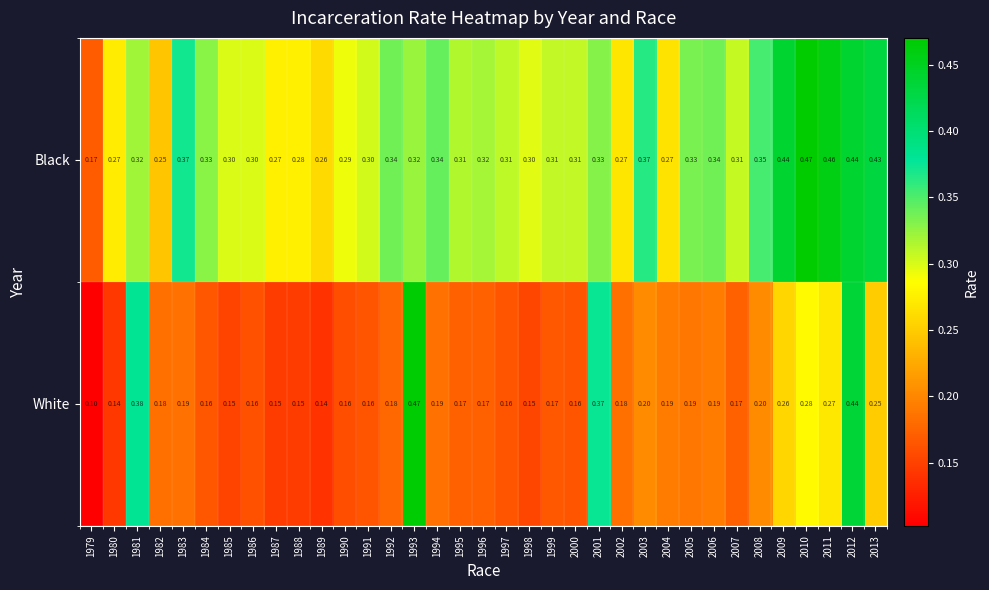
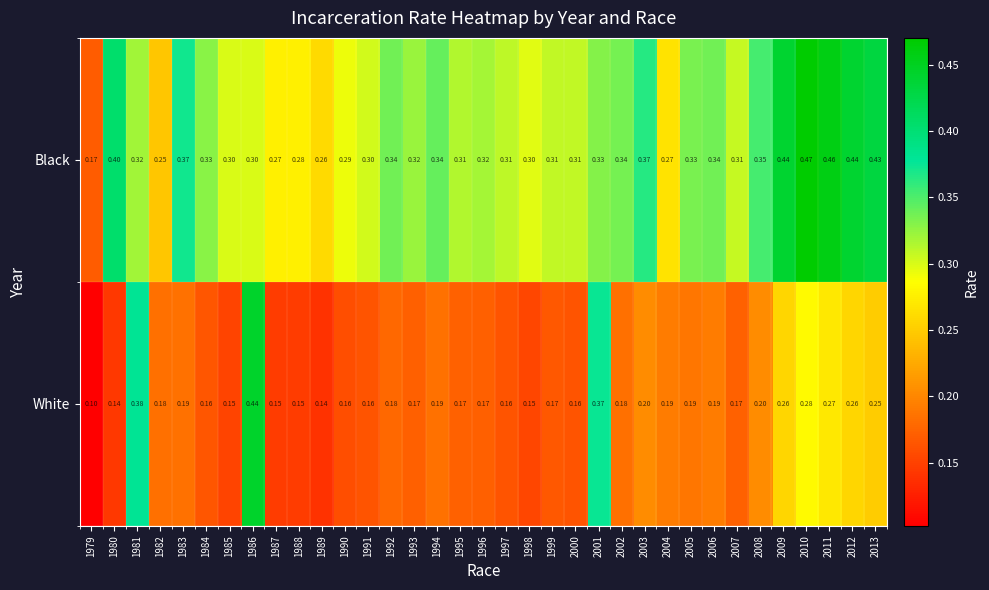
Black, 1980: 0.27 -> 0.40
Black, 2002: 0.27 -> 0.34
White, 1986: 0.16 -> 0.44
White, 1993: 0.47 -> 0.17
White, 2012: 0.44 -> 0.26
